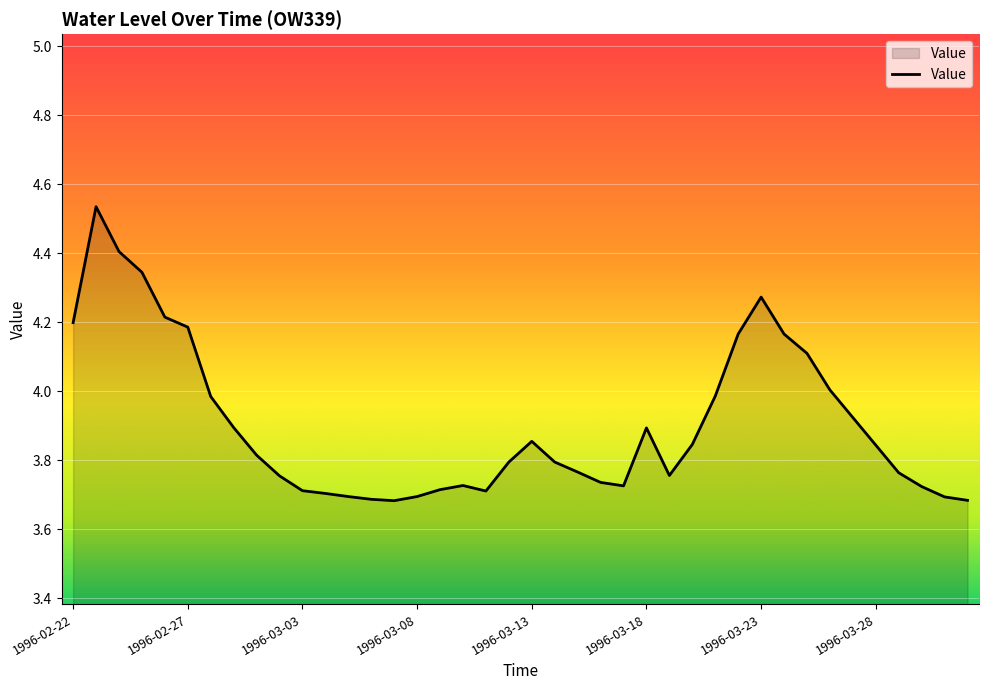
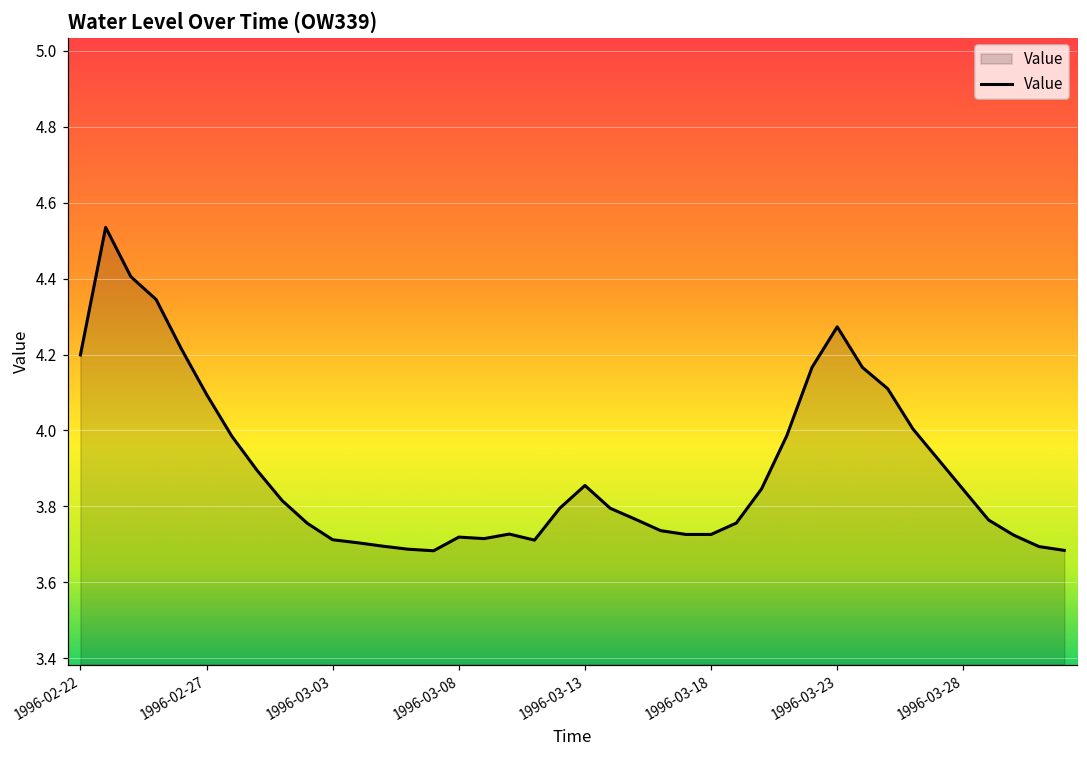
1996-02-27: 4.19 -> 4.10
1996-03-08: 3.70 -> 3.72
1996-03-18: 3.89 -> 3.73
